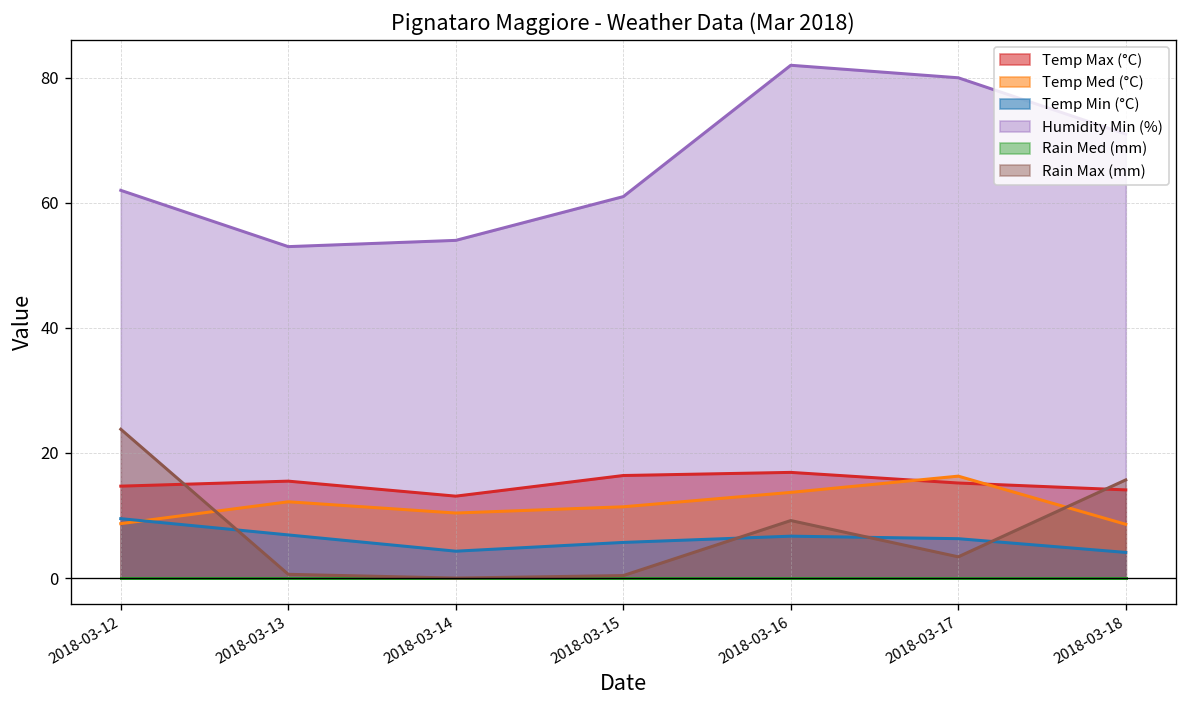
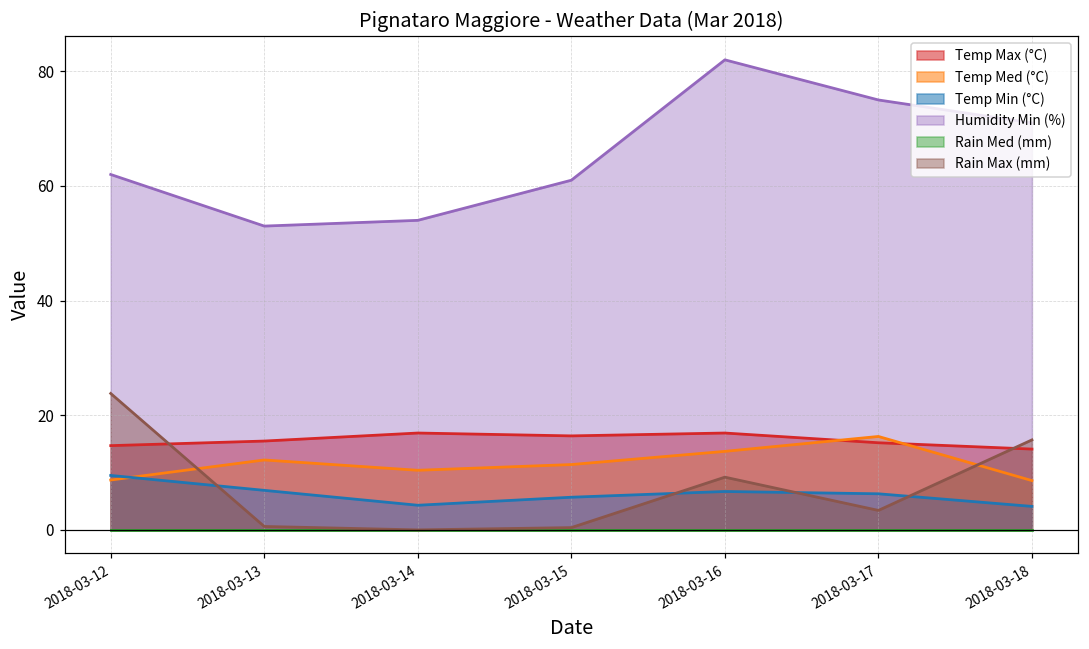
Temp Max (°C), 2018-03-14: 13 -> 17
Humidity Min (%), 2018-03-17: 80 -> 75
